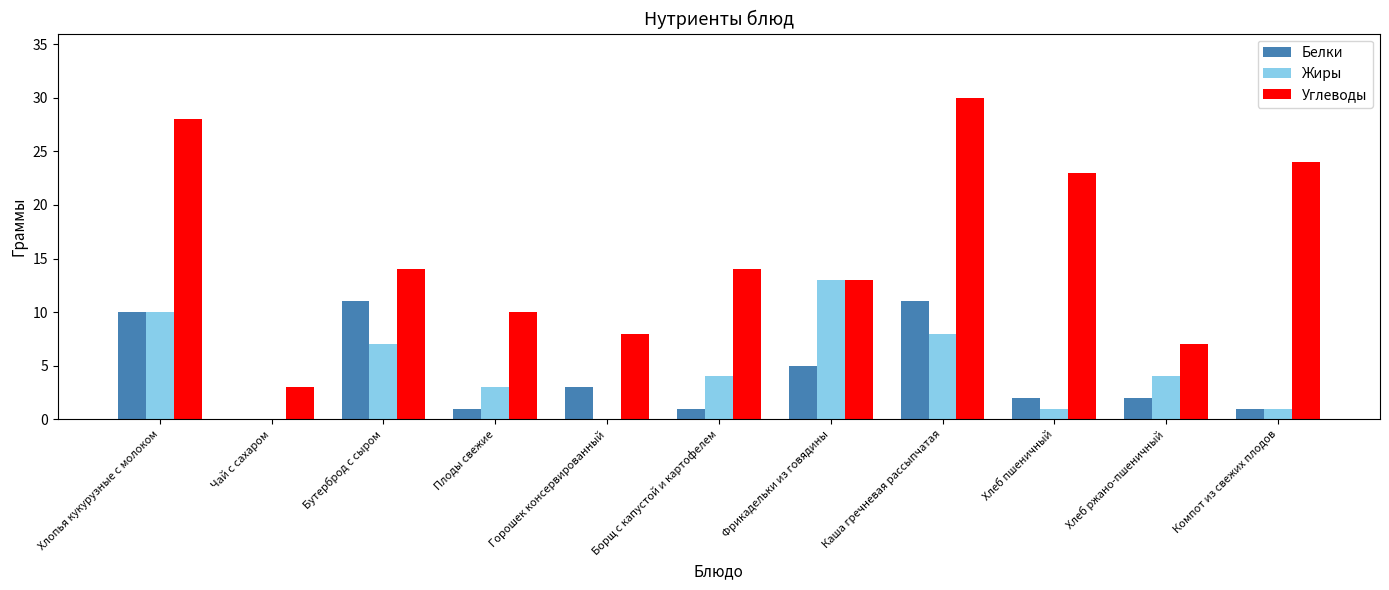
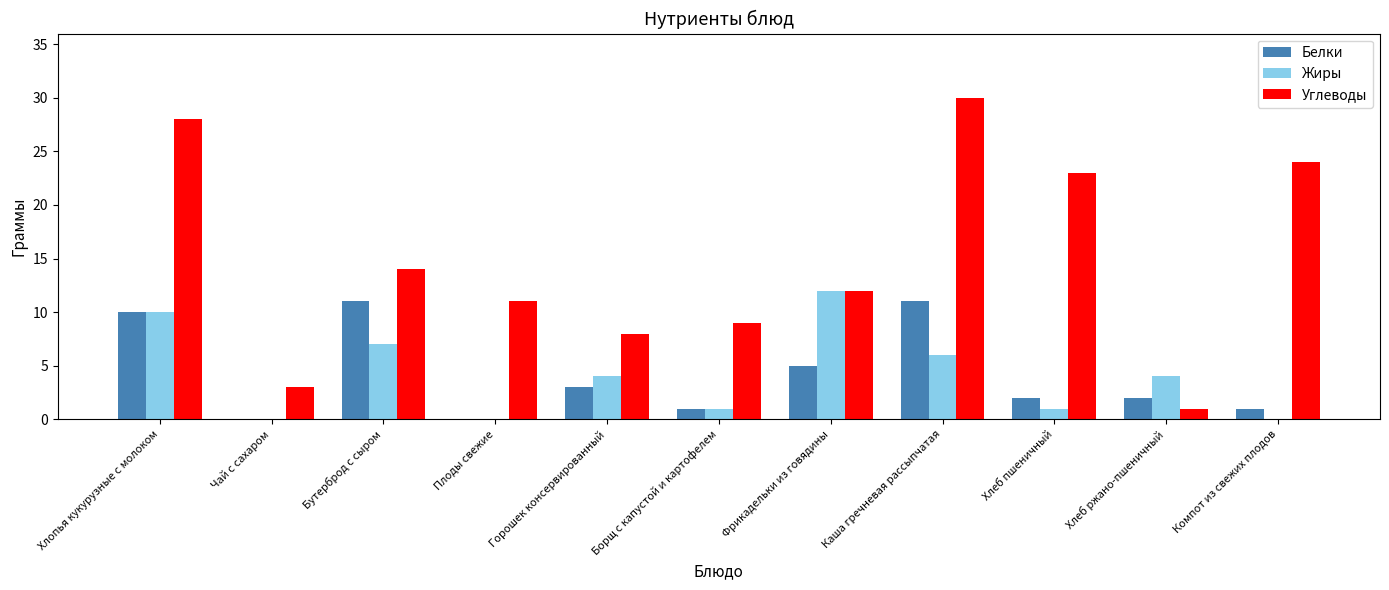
Белки, Плоды свежие: 1 -> 0
Жиры, Плоды свежие: 3 -> 0
Углеводы, Плоды свежие: 10 -> 11
Жиры, Горошек консервированный: 0 -> 4
Жиры, Борщ с капустой и картофелем: 4 -> 1
Углеводы, Борщ с капустой и картофелем: 14 -> 9
Жиры, Фрикадельки из говядины: 13 -> 12
Углеводы, Фрикадельки из говядины: 13 -> 12
Жиры, Каша гречневая рассыпчатая: 8 -> 6
Углеводы, Хлеб ржано-пшеничный: 7 -> 1
Жиры, Компот из свежих плодов: 1 -> 0
